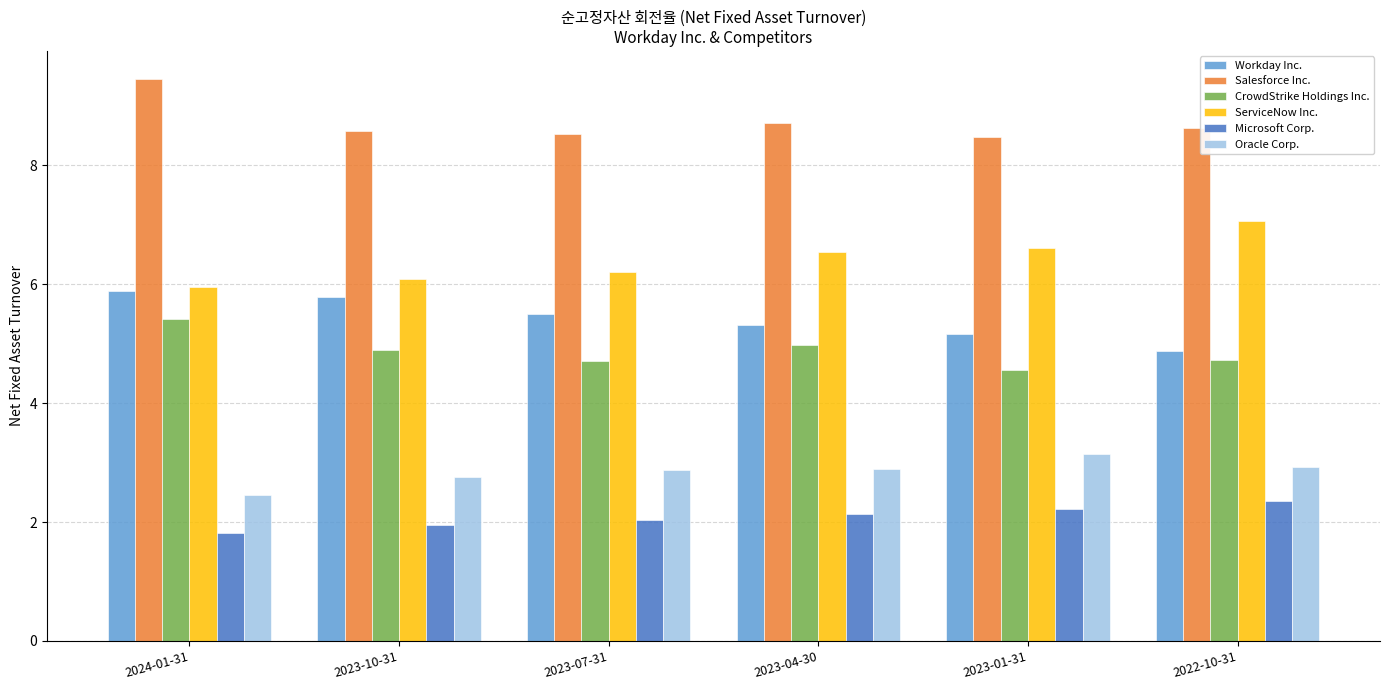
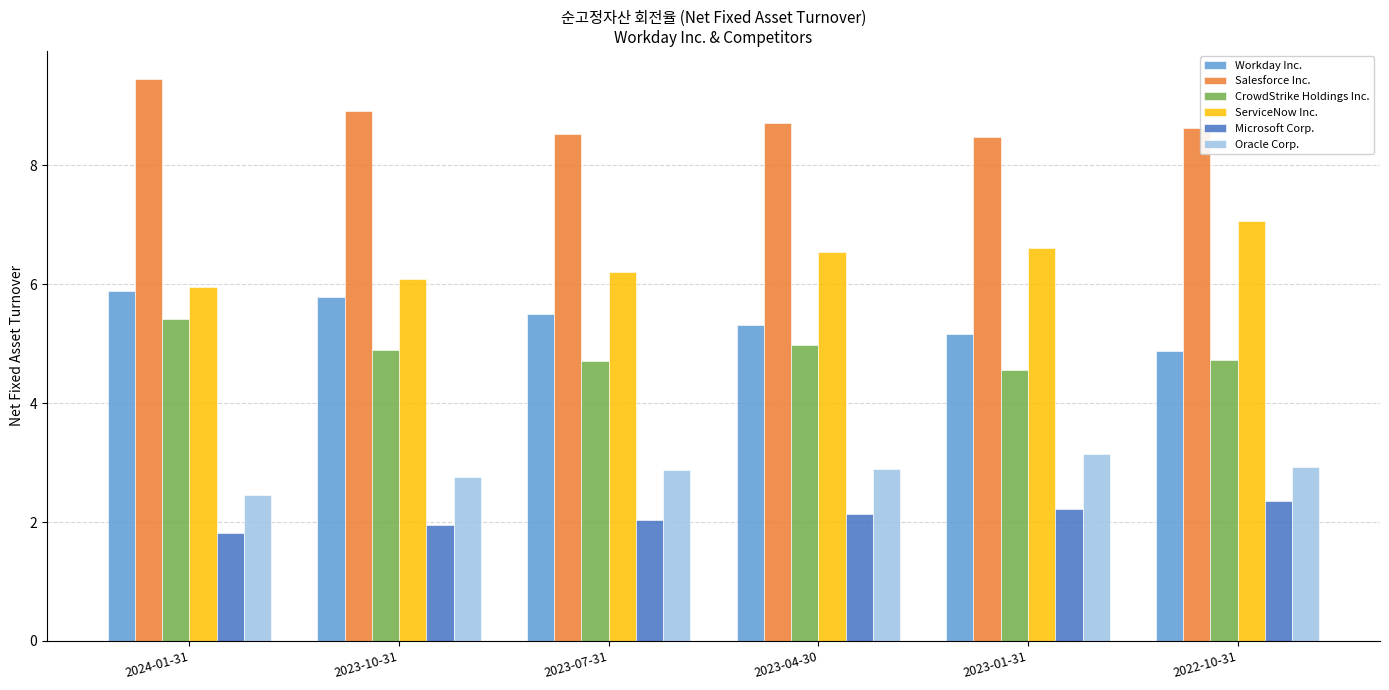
Salesforce Inc., 2023-10-31: 8.6 -> 8.9
